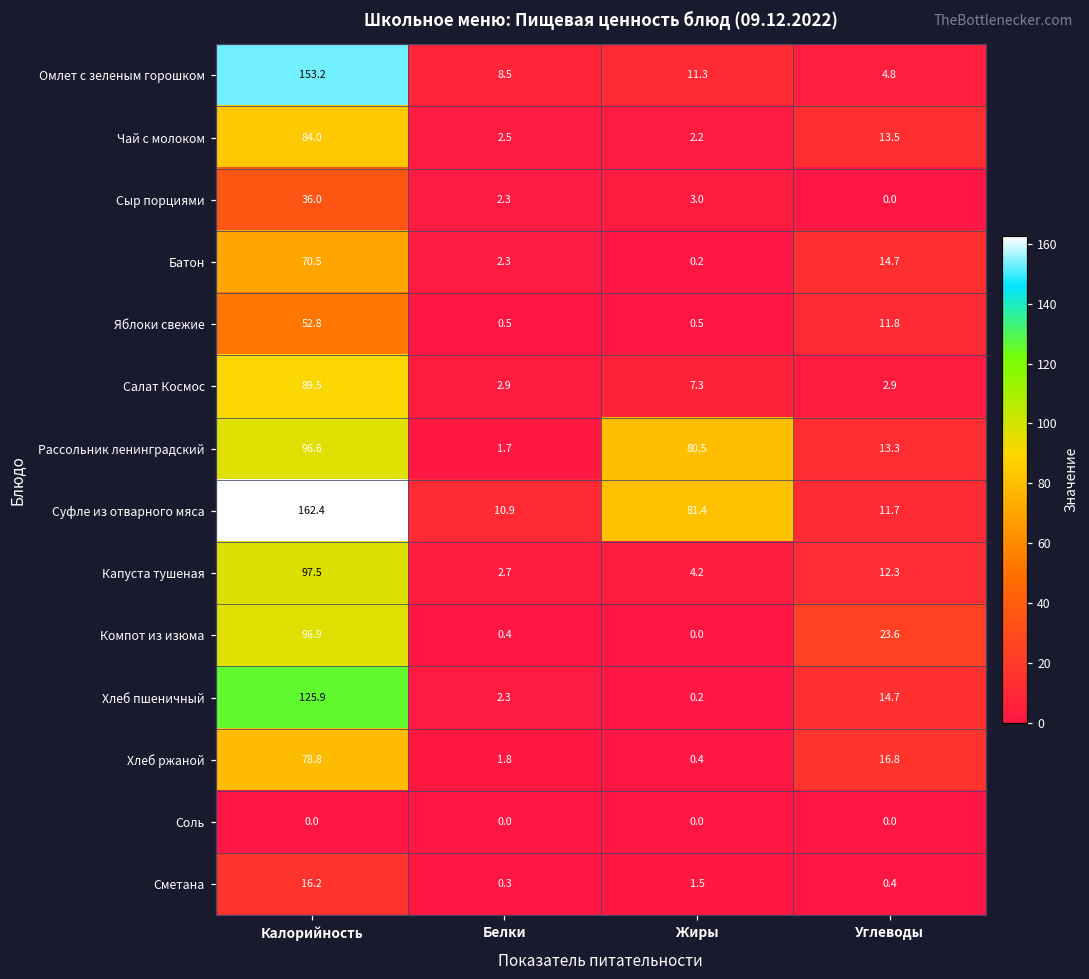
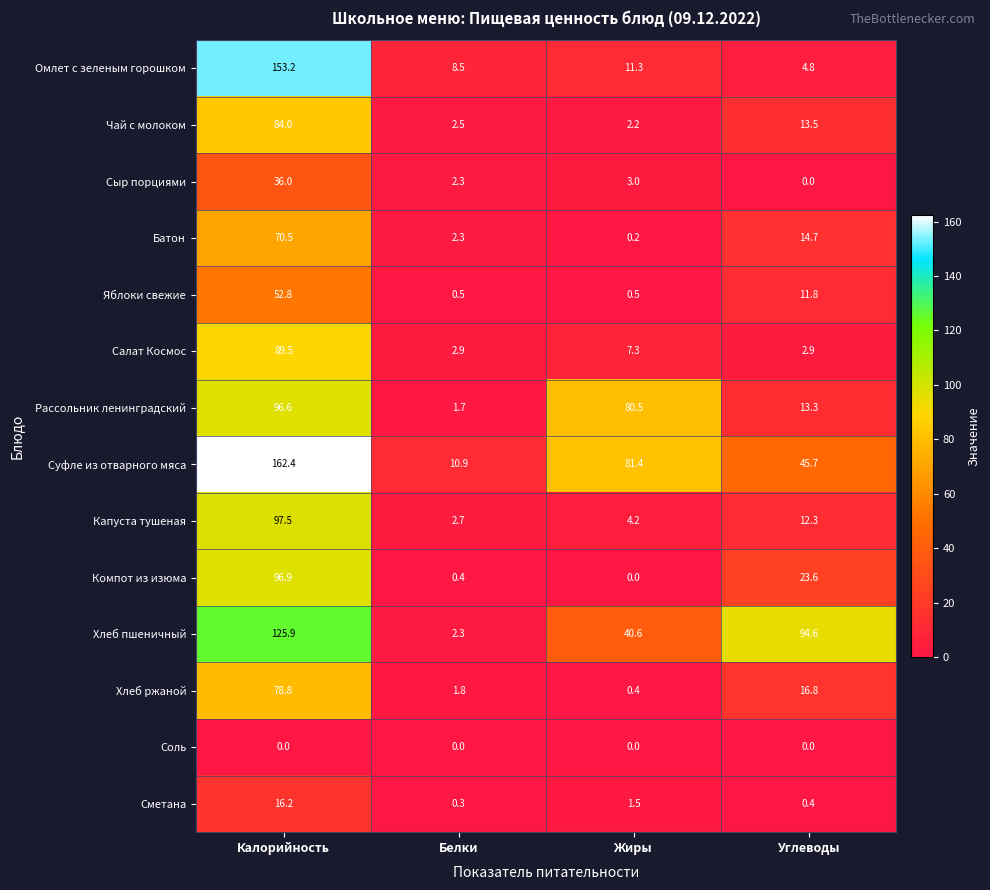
Суфле из отварного мяса, Углеводы: 11.7 -> 45.7
Хлеб пшеничный, Жиры: 0.2 -> 40.6
Хлеб пшеничный, Углеводы: 14.7 -> 94.6
